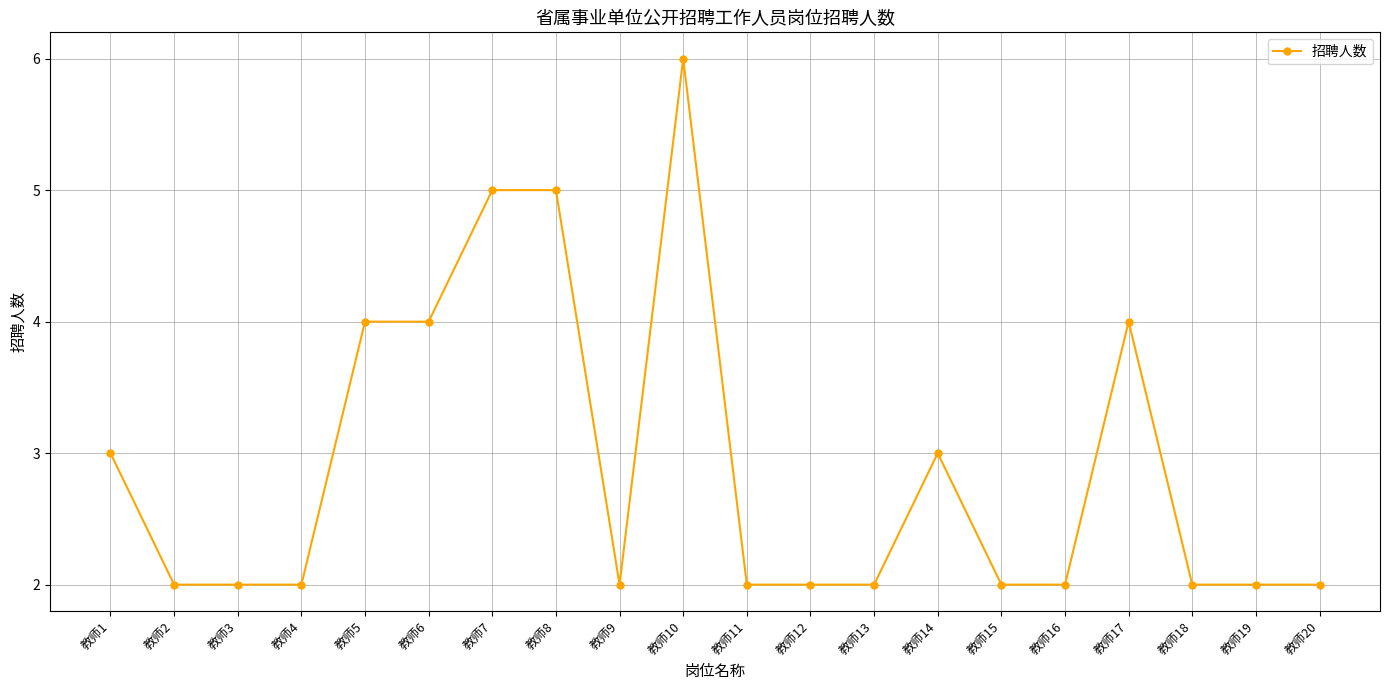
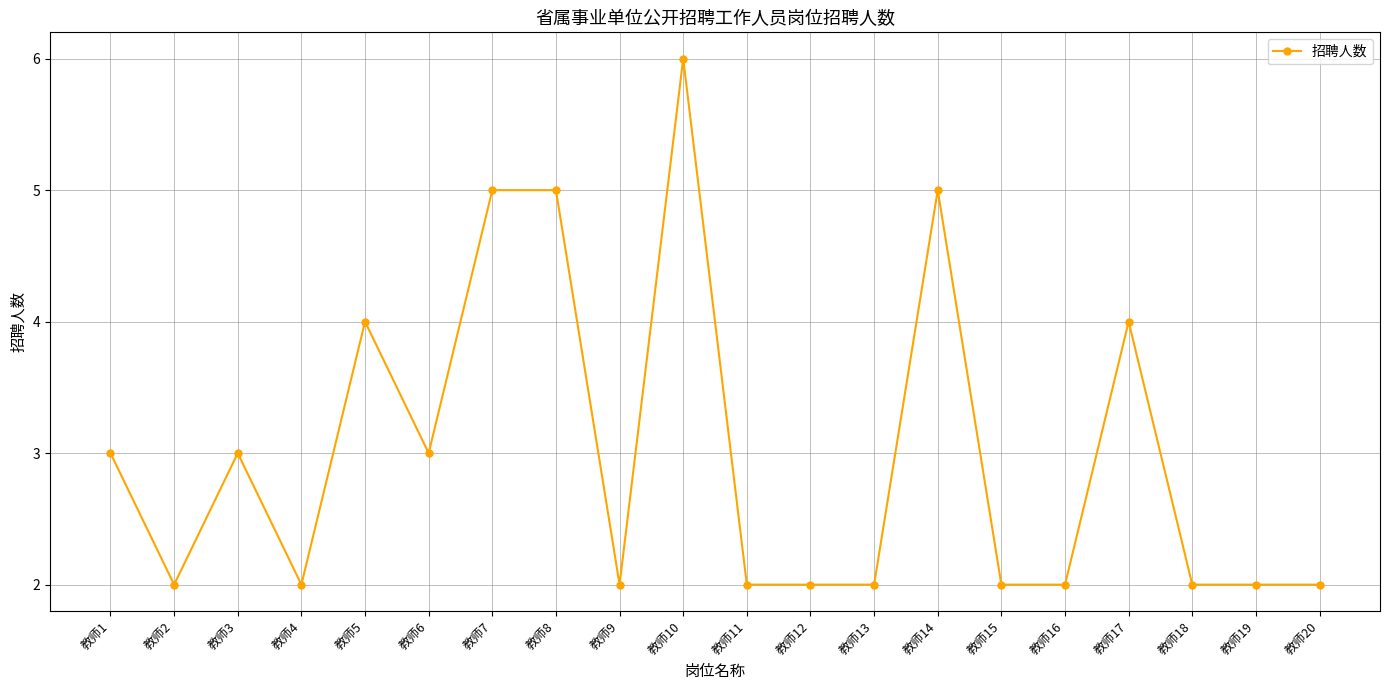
教师3: 2 -> 3
教师6: 4 -> 3
教师14: 3 -> 5
